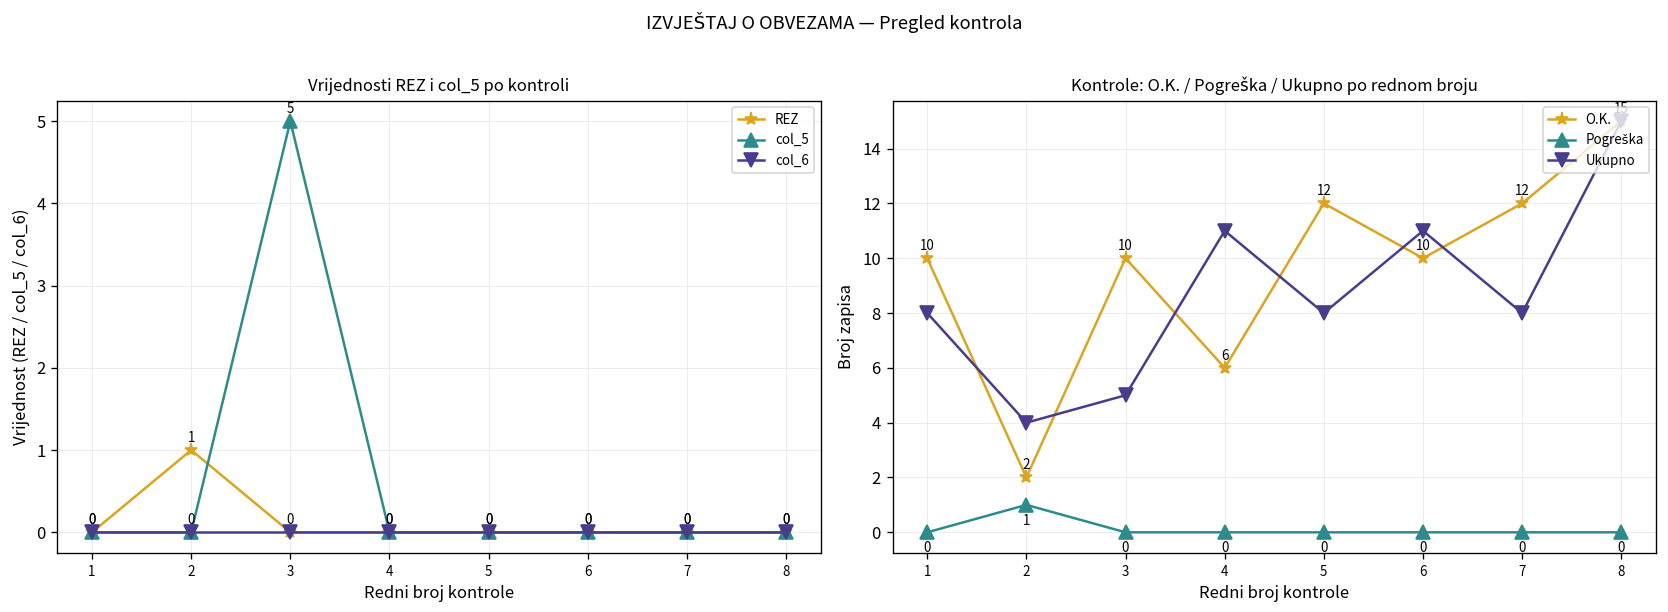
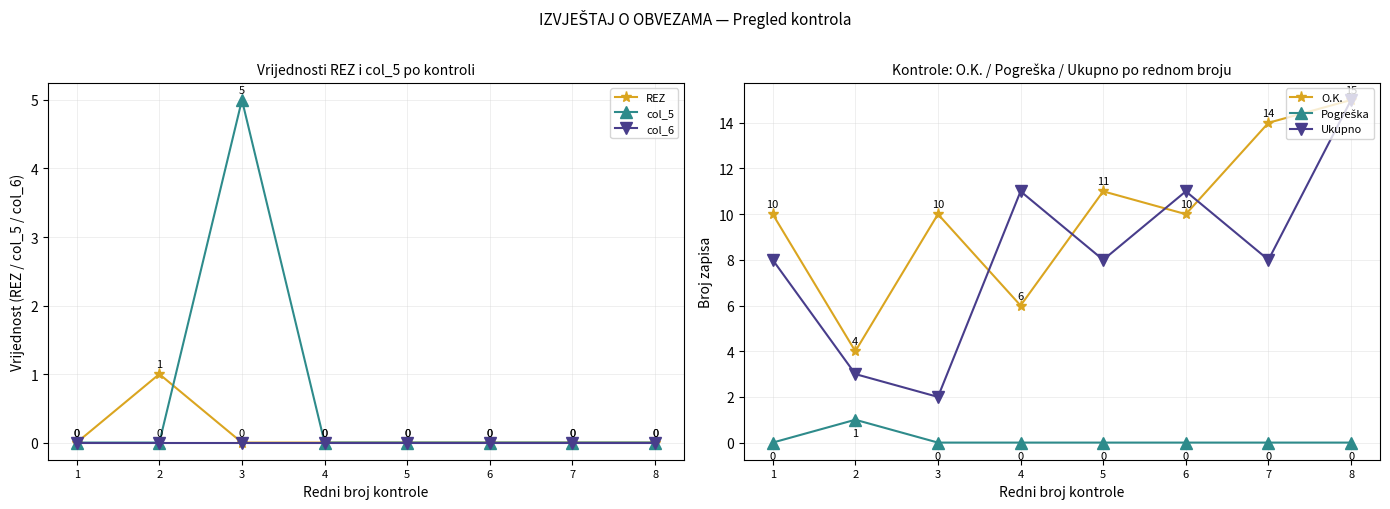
Kontrole: O.K. / Pogreška / Ukupno po rednom broju, O.K., 2: 2 -> 4
Kontrole: O.K. / Pogreška / Ukupno po rednom broju, Ukupno, 2: 4 -> 3
Kontrole: O.K. / Pogreška / Ukupno po rednom broju, Ukupno, 3: 5 -> 2
Kontrole: O.K. / Pogreška / Ukupno po rednom broju, O.K., 5: 12 -> 11
Kontrole: O.K. / Pogreška / Ukupno po rednom broju, O.K., 7: 12 -> 14
